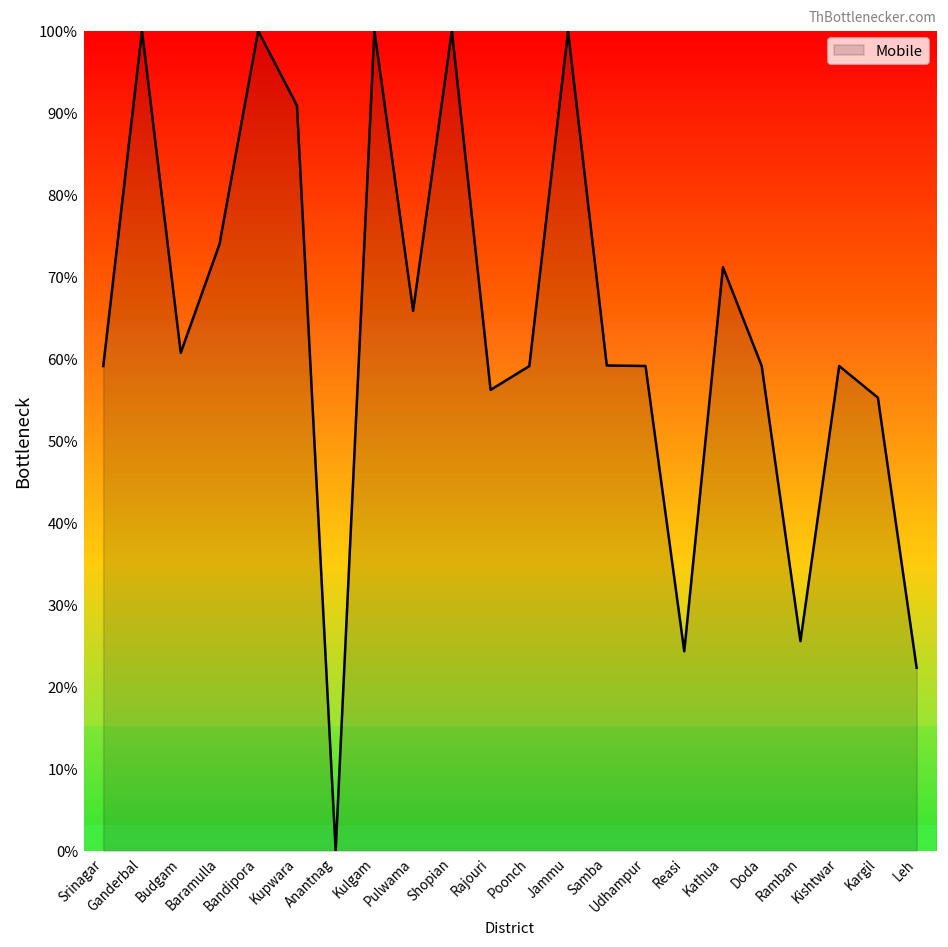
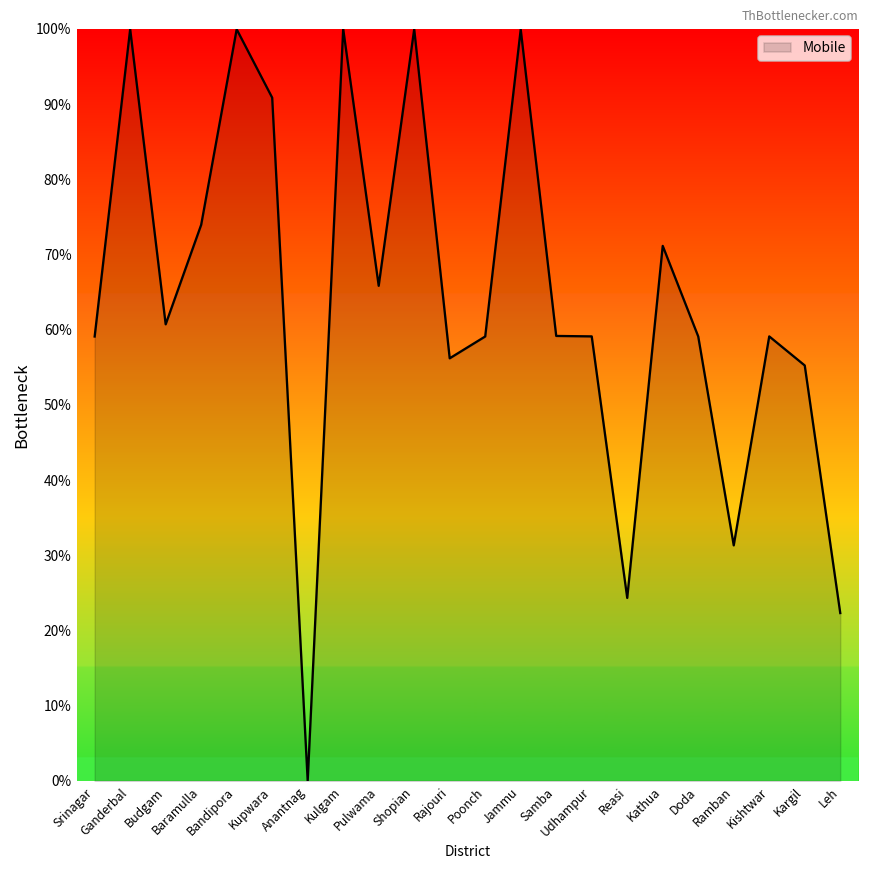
Ramban: 26% -> 31%
